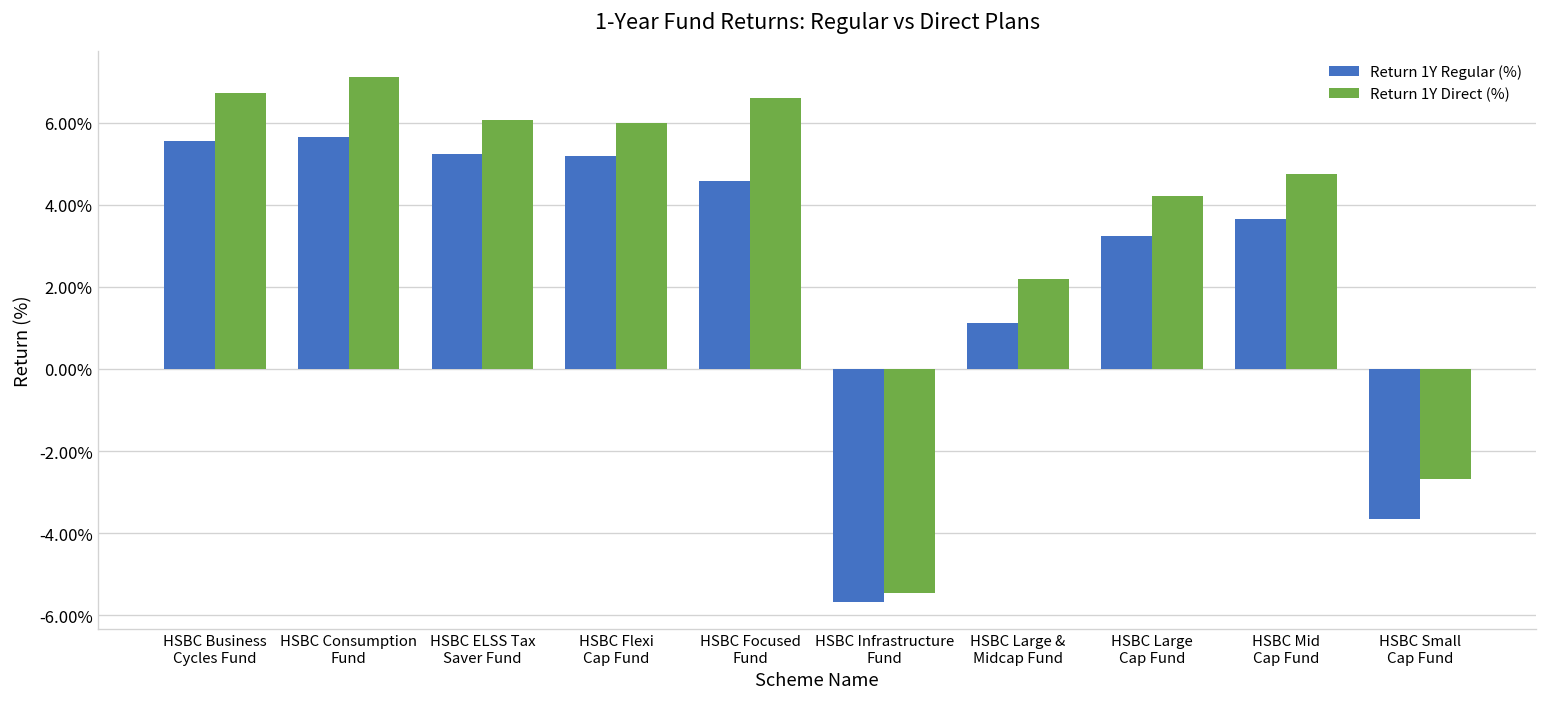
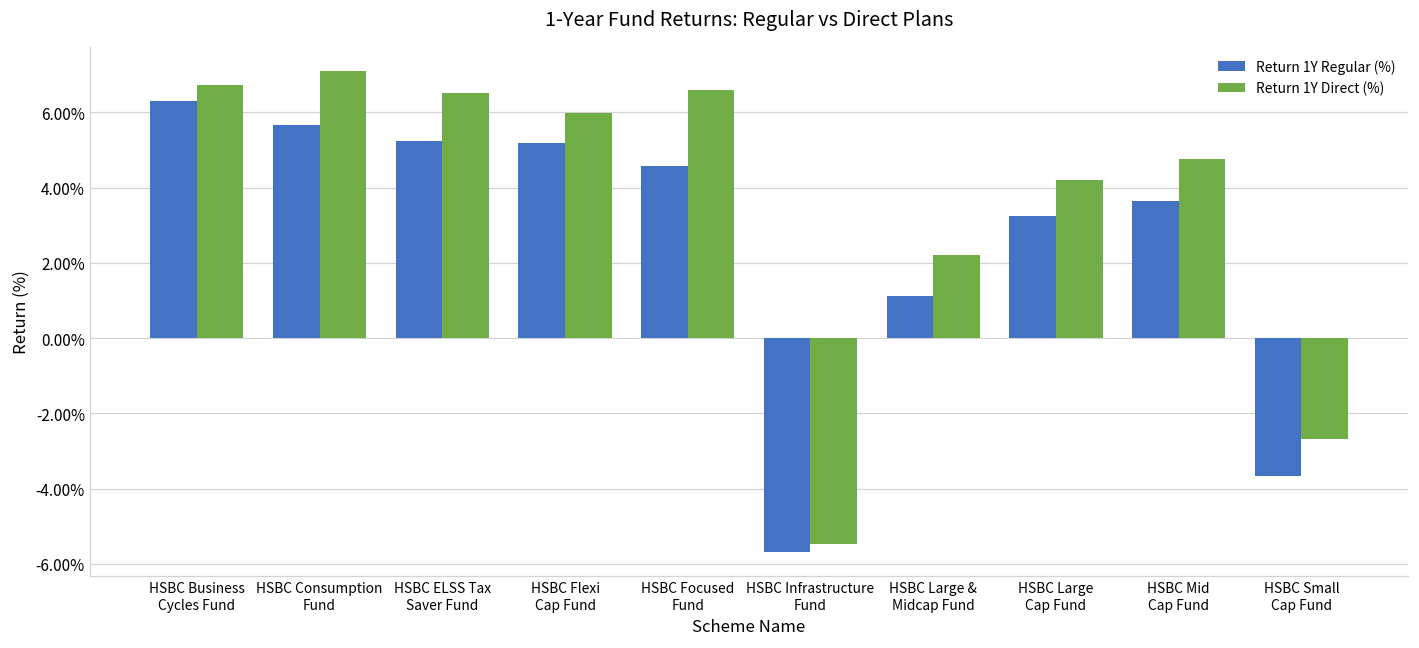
Return 1Y Regular (%), HSBC Business Cycles Fund: 5.5% -> 6.3%
Return 1Y Direct (%), HSBC ELSS Tax Saver Fund: 6.1% -> 6.5%
